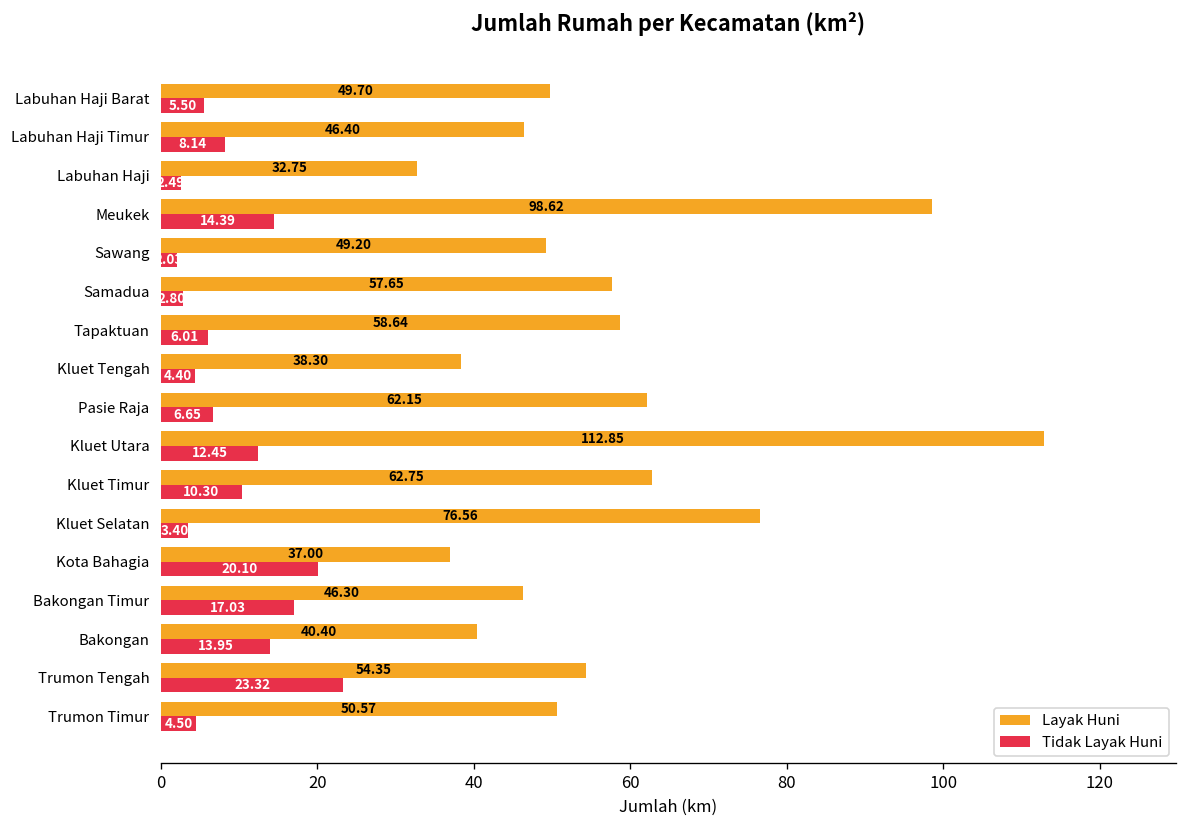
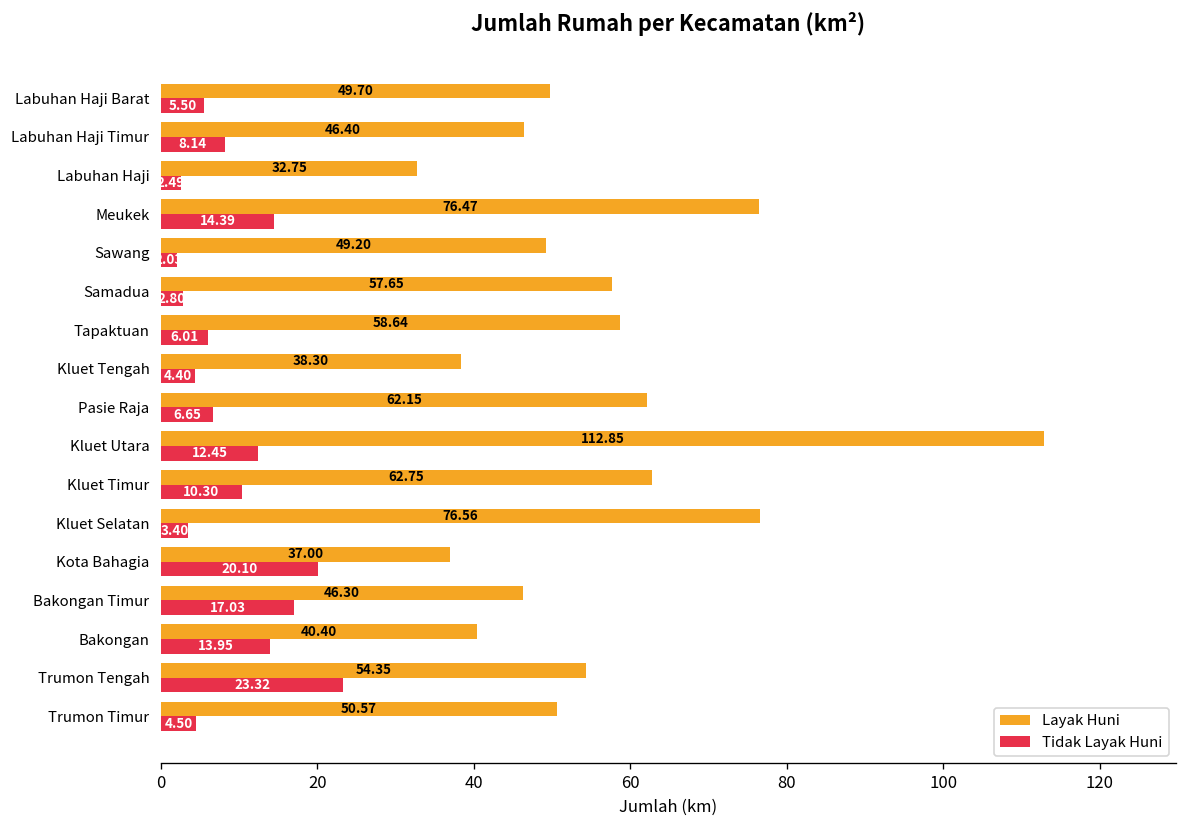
Layak Huni, Meukek: 98.62 -> 76.47
